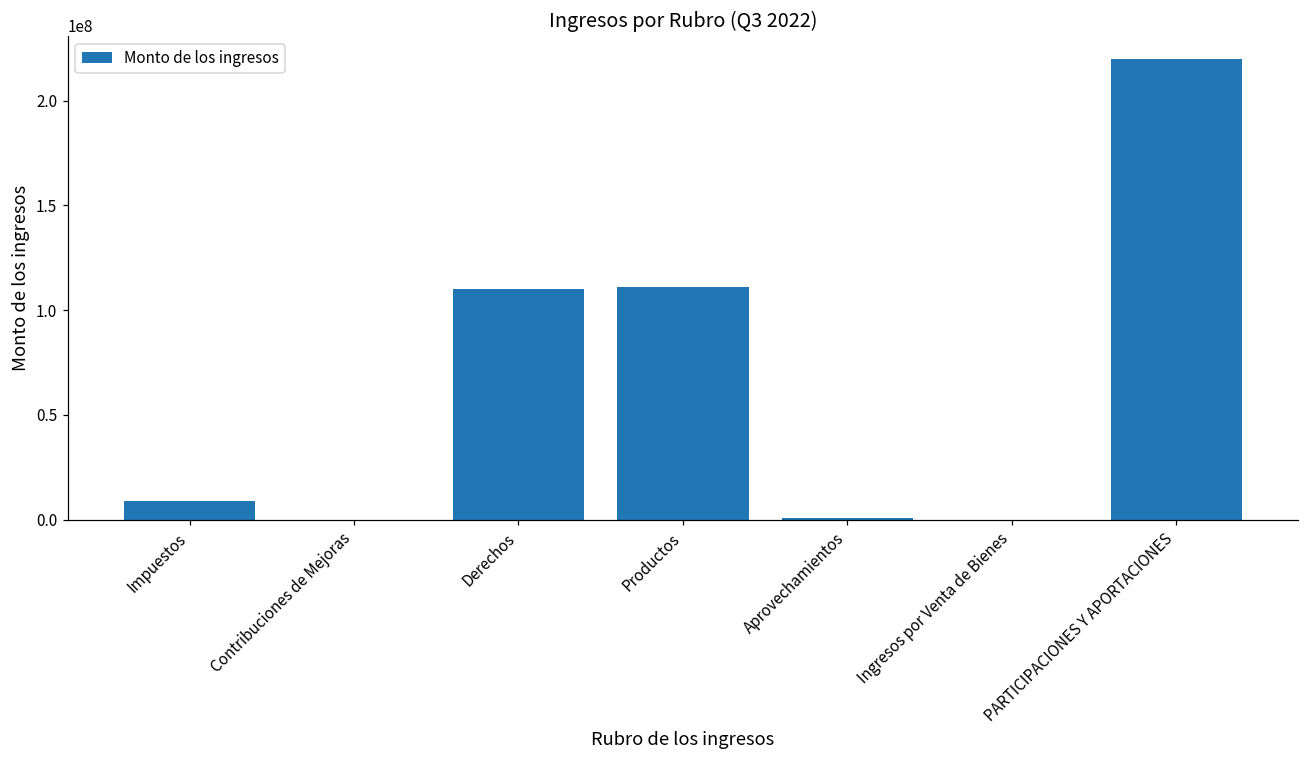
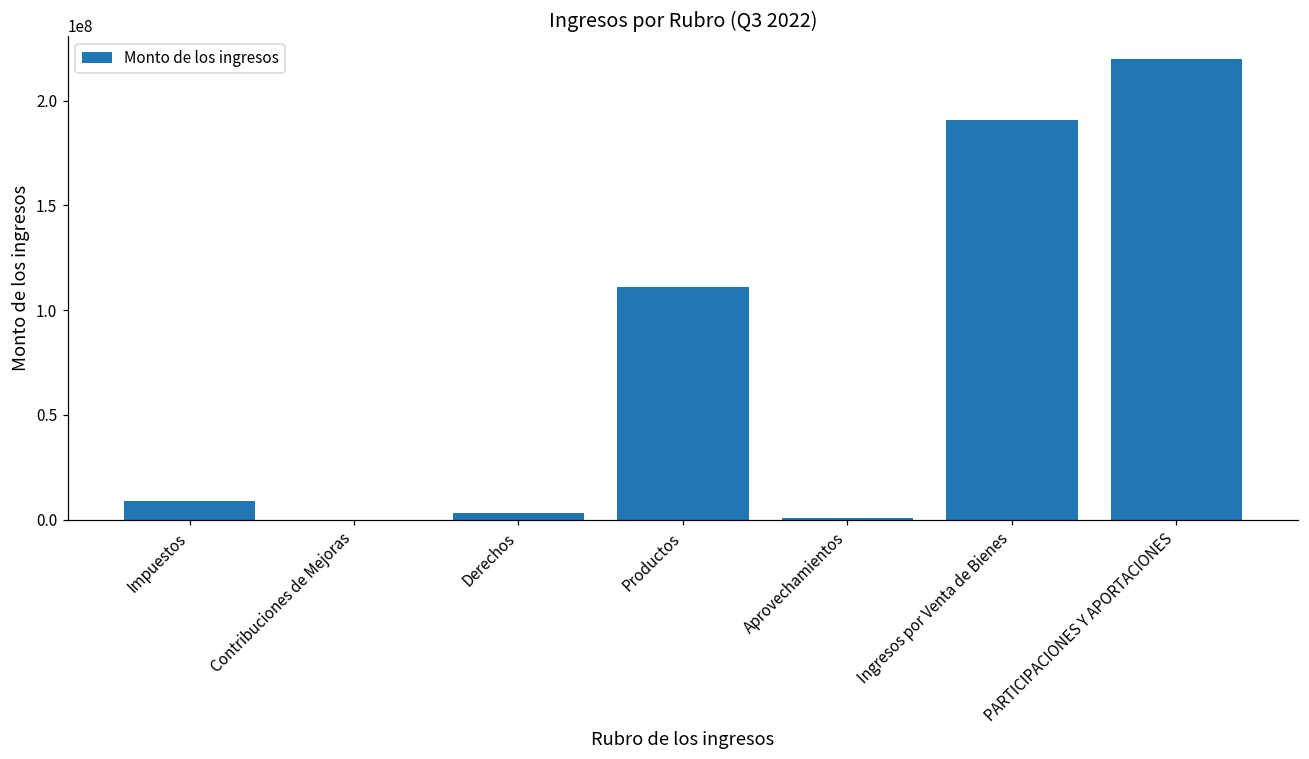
Derechos: 110000000 -> 3000000
Ingresos por Venta de Bienes: 0 -> 191000000
